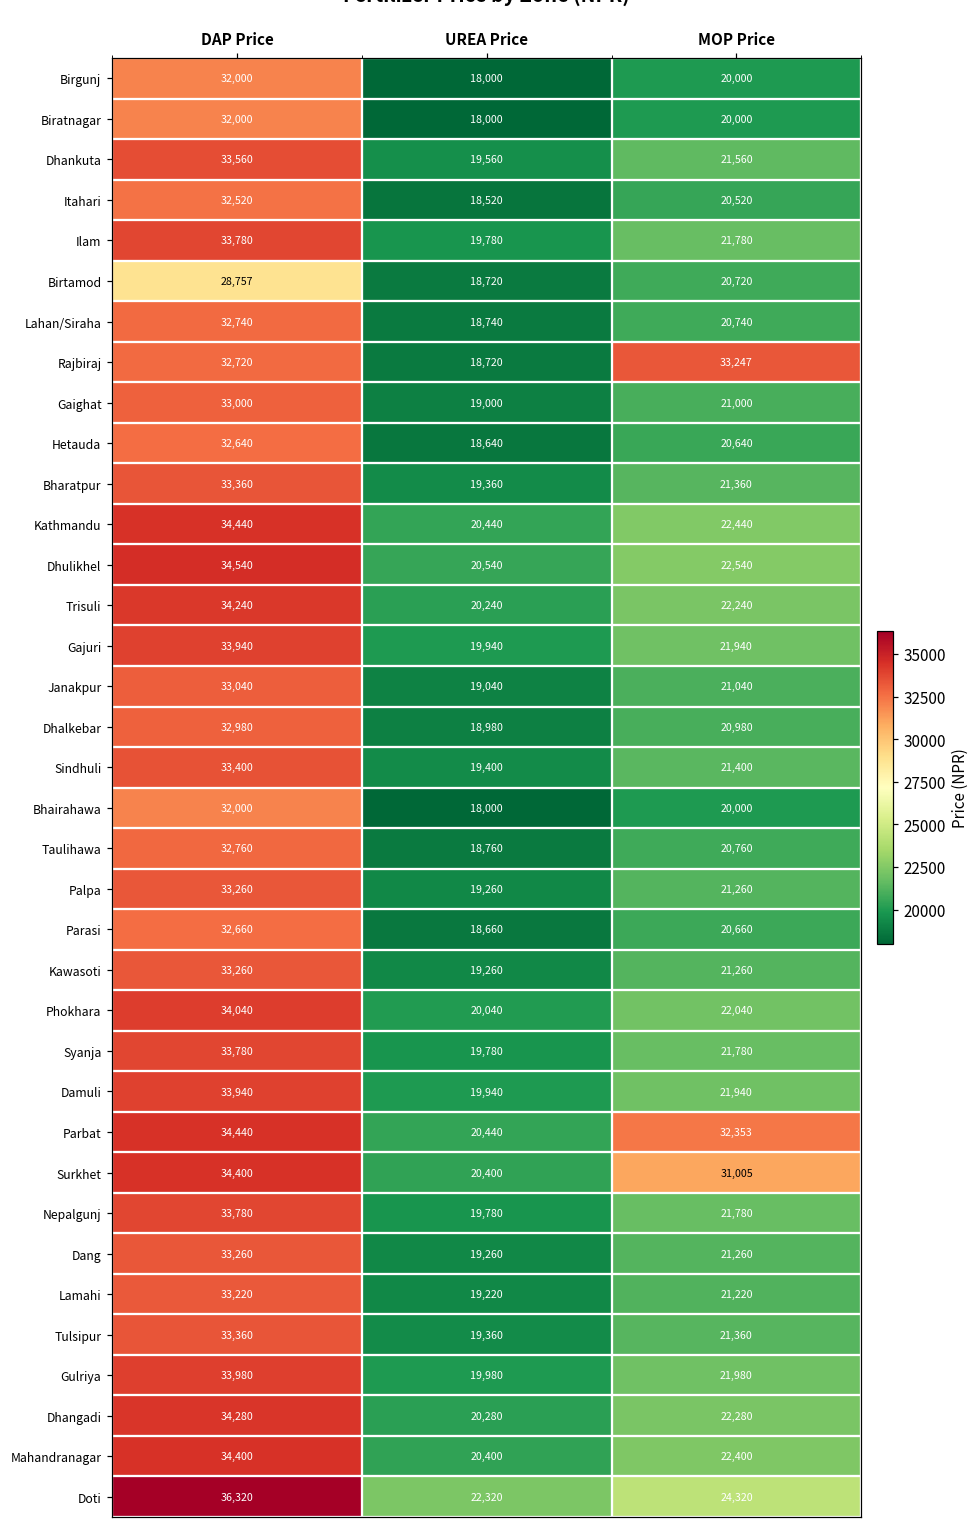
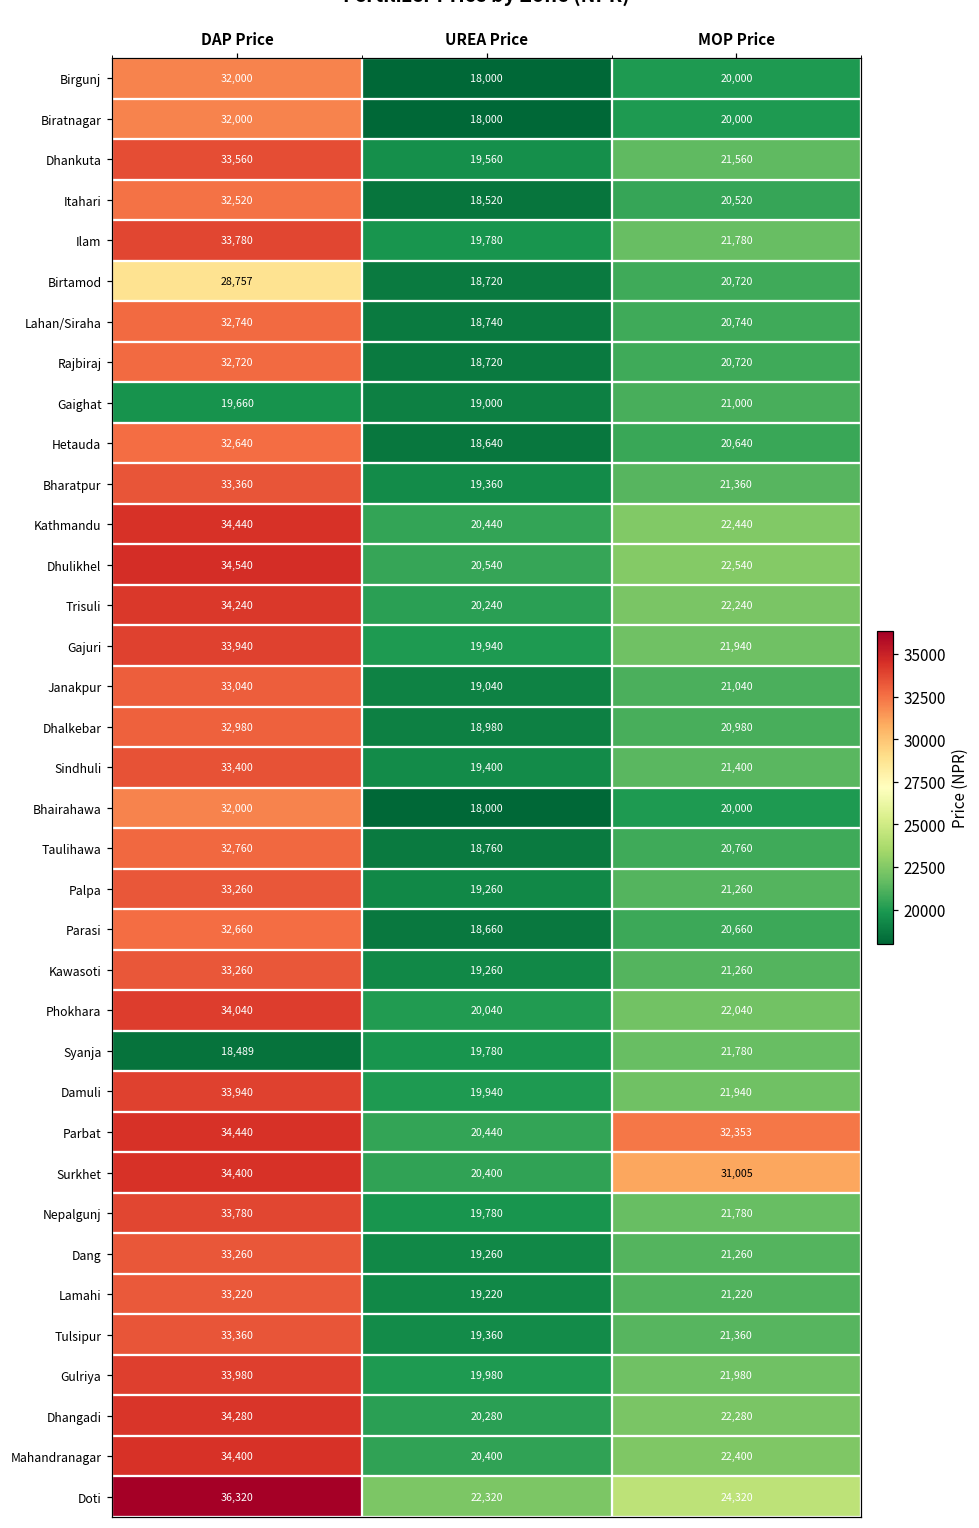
Rajbiraj, MOP Price: 33,247 -> 20,720
Gaighat, DAP Price: 33,000 -> 19,660
Syanja, DAP Price: 33,780 -> 18,489
